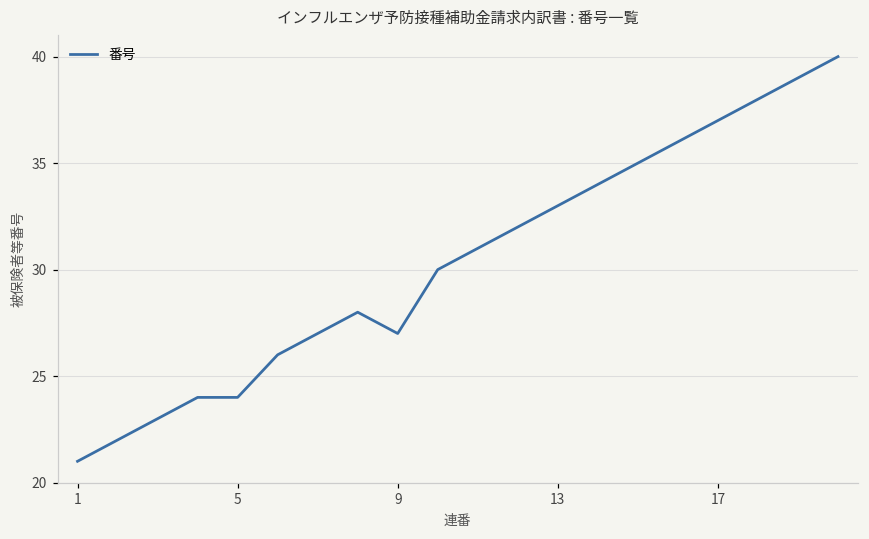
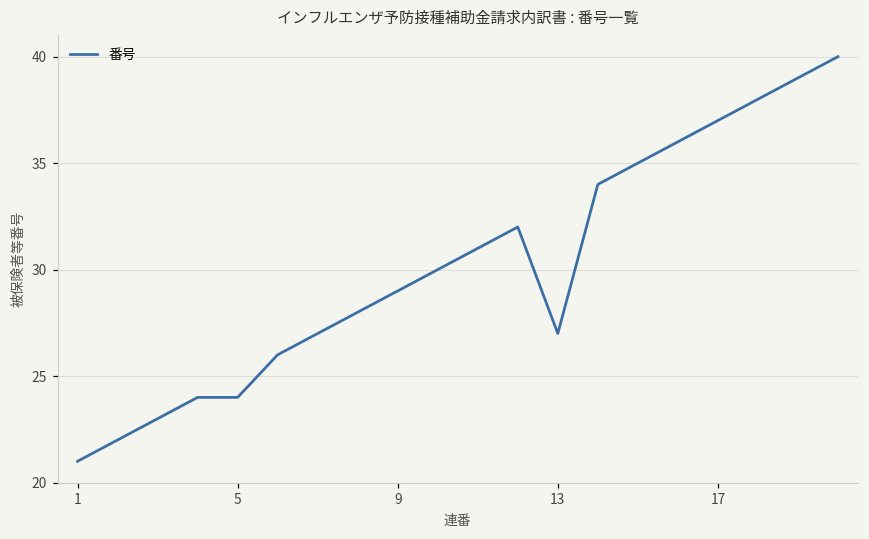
9: 27 -> 29
13: 33 -> 27
